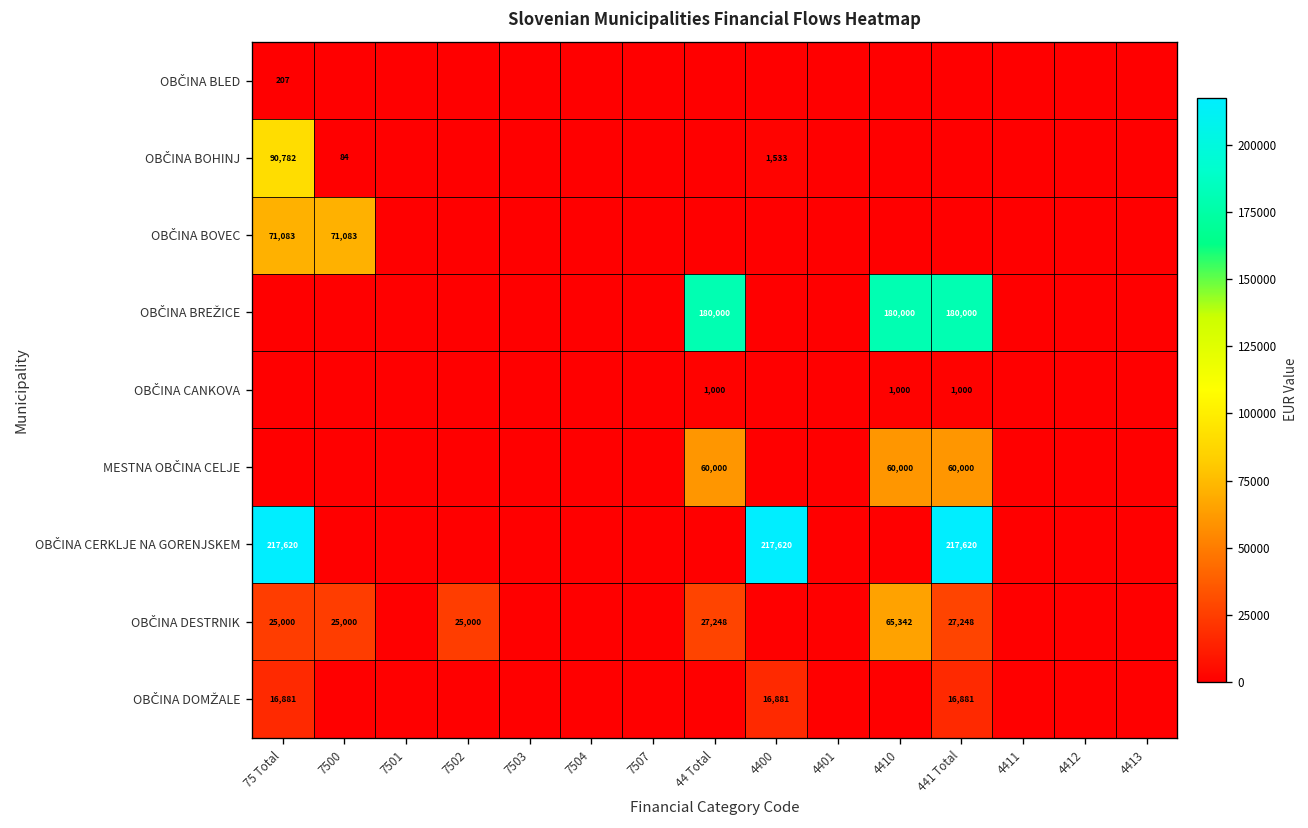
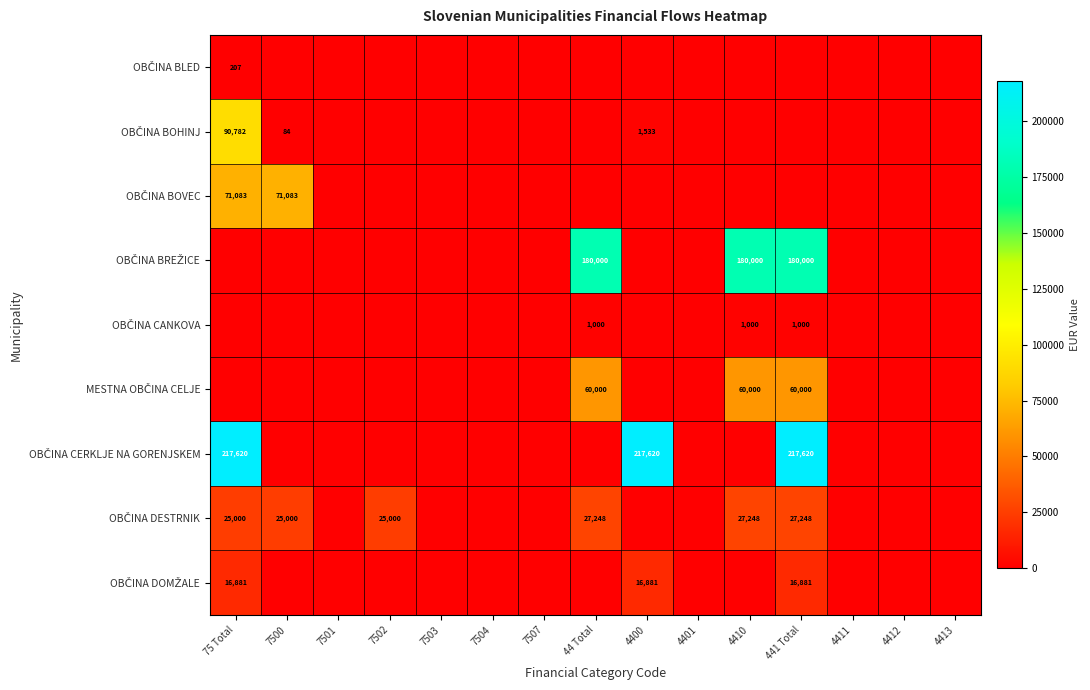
OBČINA DESTRNIK, 4410: 65,342 -> 27,248
